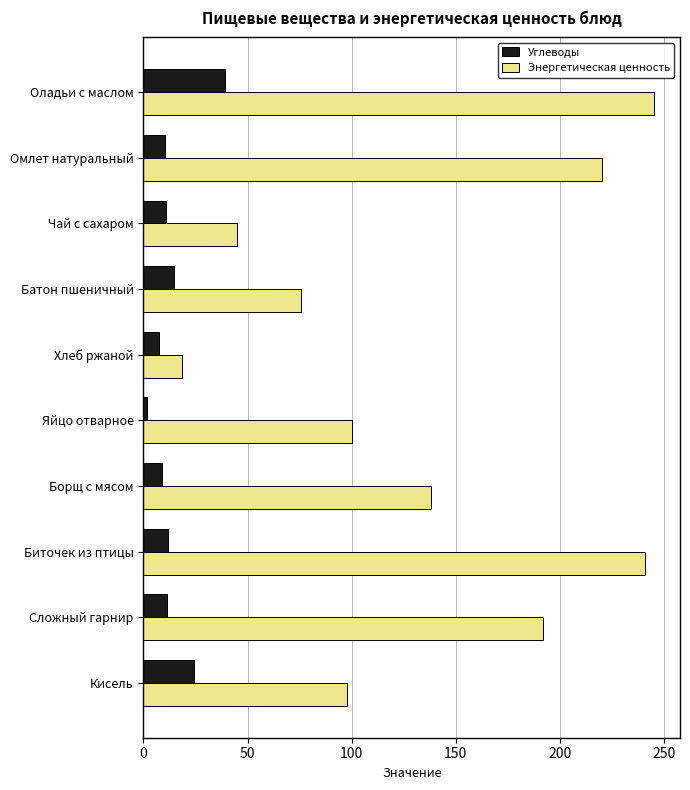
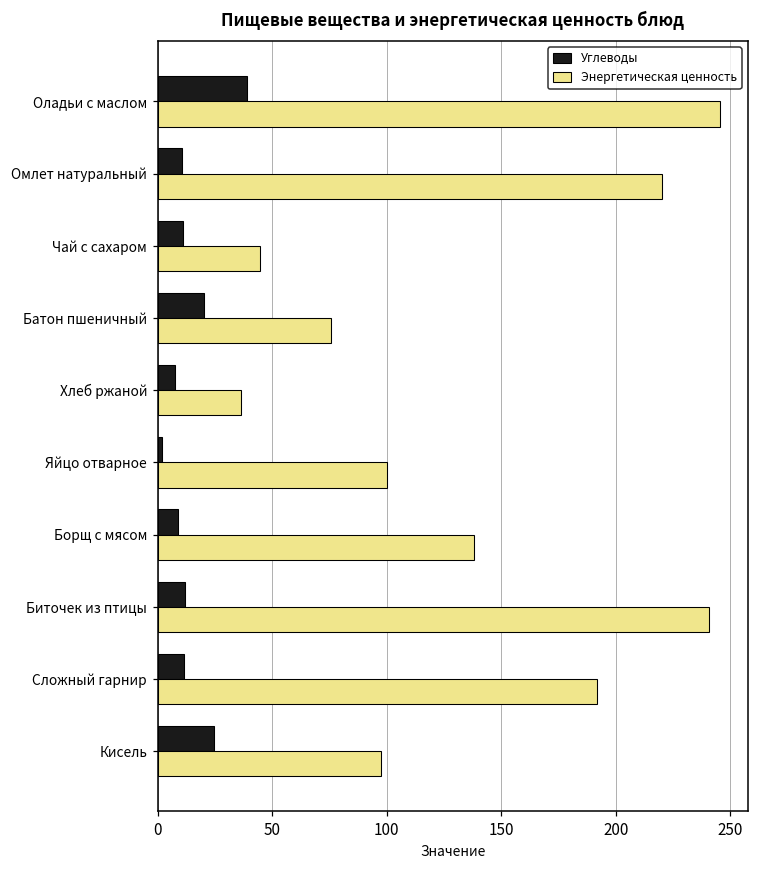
Углеводы, Батон пшеничный: 15 -> 20
Энергетическая ценность, Хлеб ржаной: 19 -> 36
